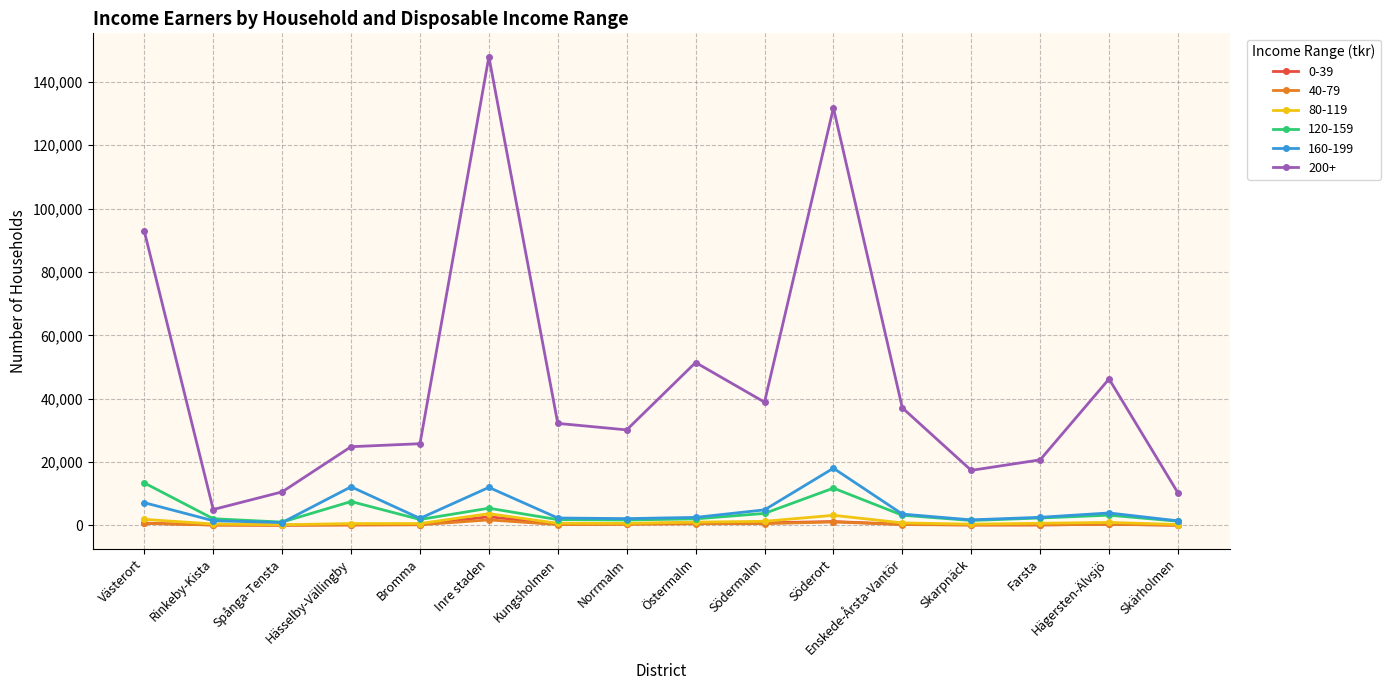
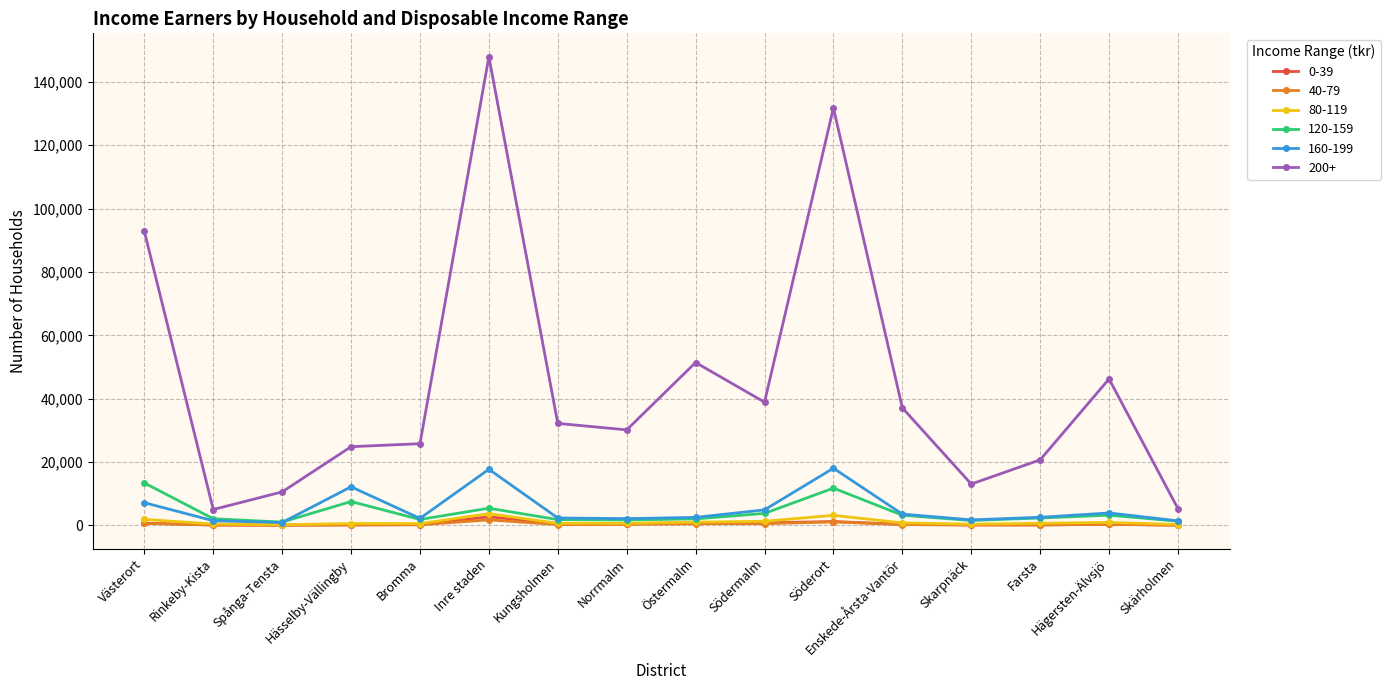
160-199, Inre staden: 12,000 -> 18,000
200+, Skarpnäck: 17,000 -> 13,000
200+, Skärholmen: 10,000 -> 5,000
